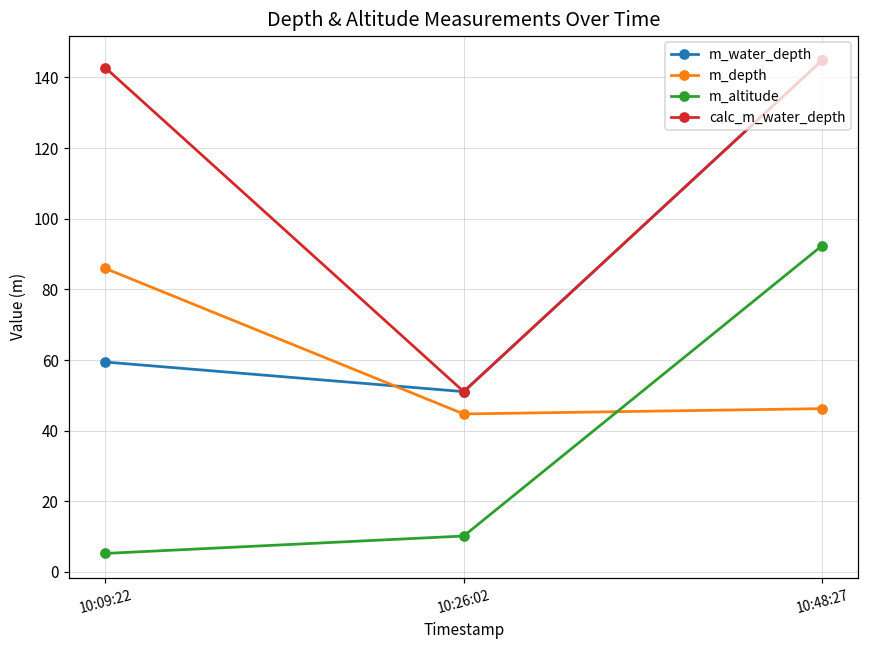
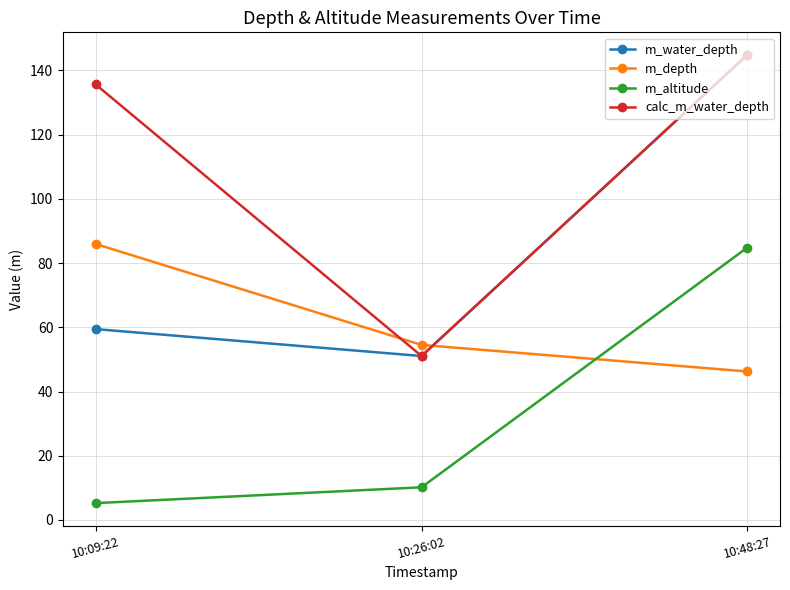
calc_m_water_depth, 10:09:22: 143 -> 136
m_depth, 10:26:02: 45 -> 55
m_altitude, 10:48:27: 92 -> 85
